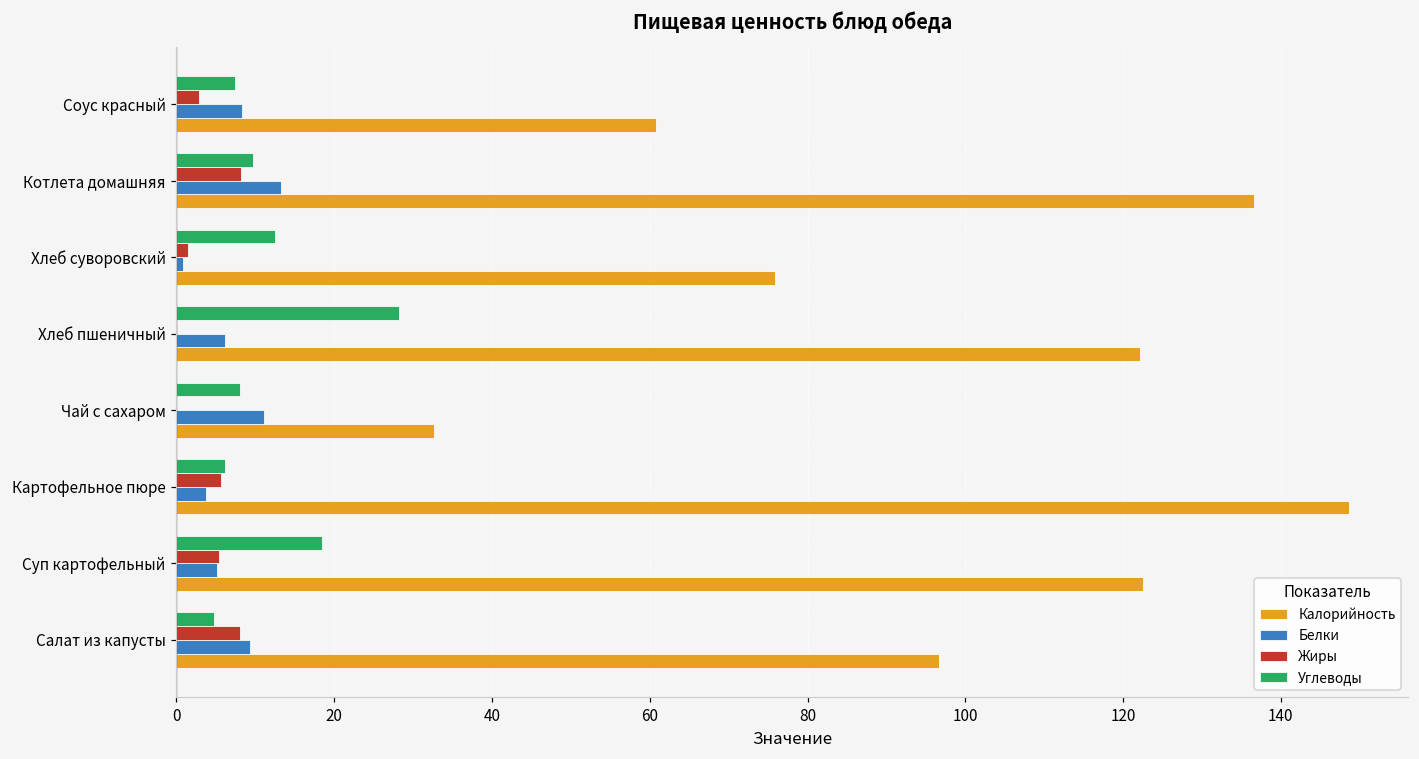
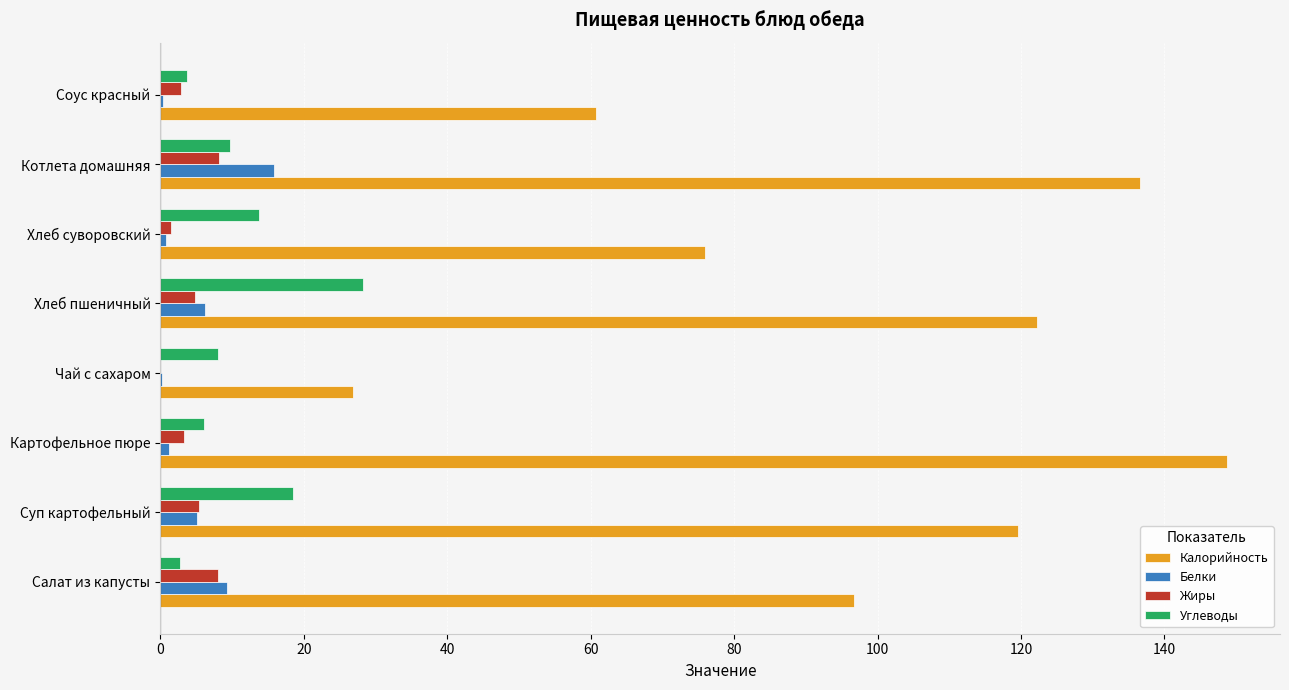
Углеводы, Соус красный: 7 -> 4
Белки, Соус красный: 8 -> 0
Белки, Котлета домашняя: 13 -> 16
Углеводы, Хлеб суворовский: 13 -> 14
Жиры, Хлеб пшеничный: 0 -> 5
Белки, Чай с сахаром: 11 -> 0
Калорийность, Чай с сахаром: 33 -> 27
Жиры, Картофельное пюре: 6 -> 3
Белки, Картофельное пюре: 4 -> 1
Калорийность, Суп картофельный: 123 -> 120
Углеводы, Салат из капусты: 5 -> 3
